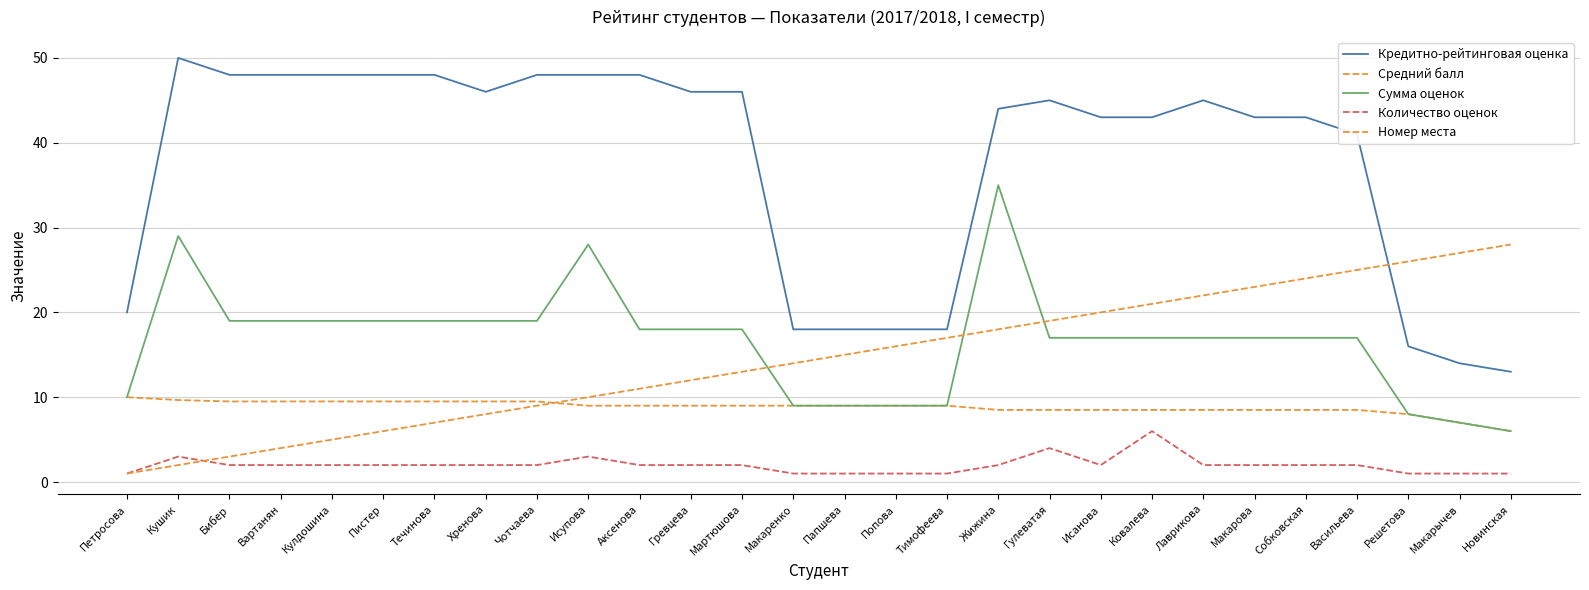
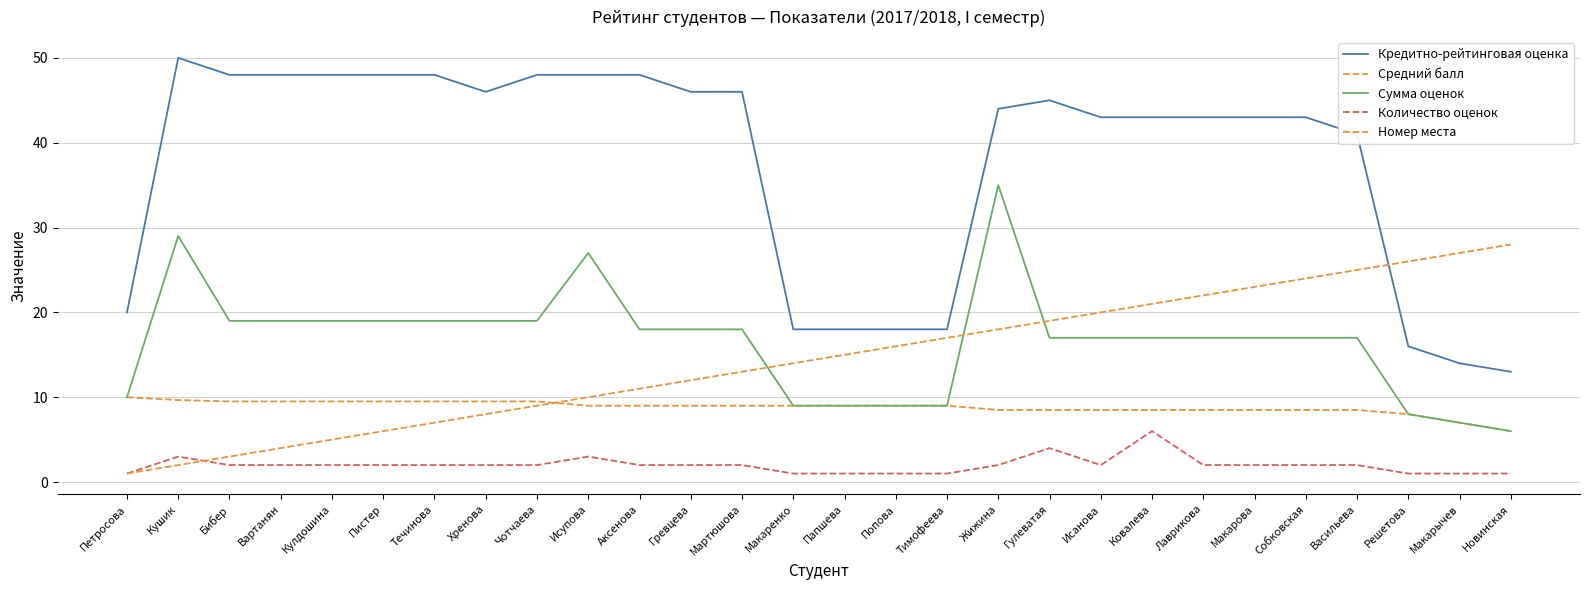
Сумма оценок, Исупова: 28 -> 27
Кредитно-рейтинговая оценка, Лаврикова: 45 -> 43
